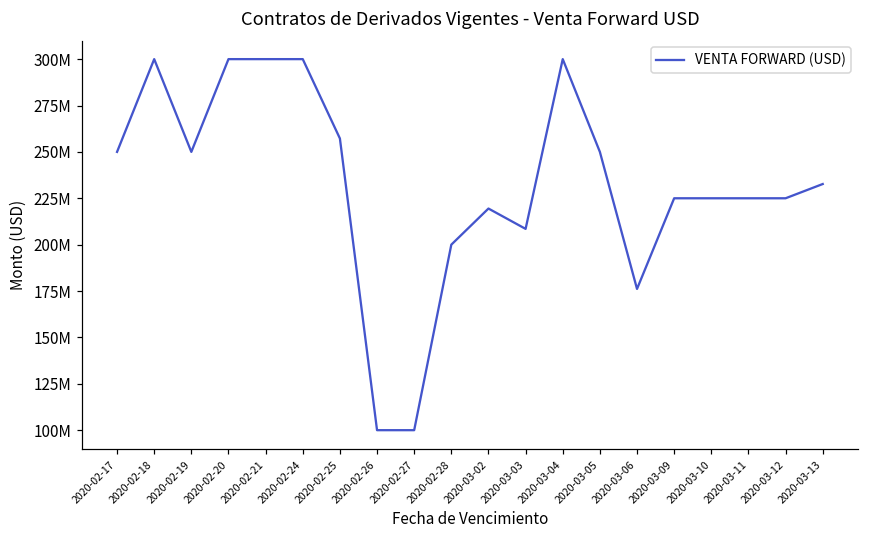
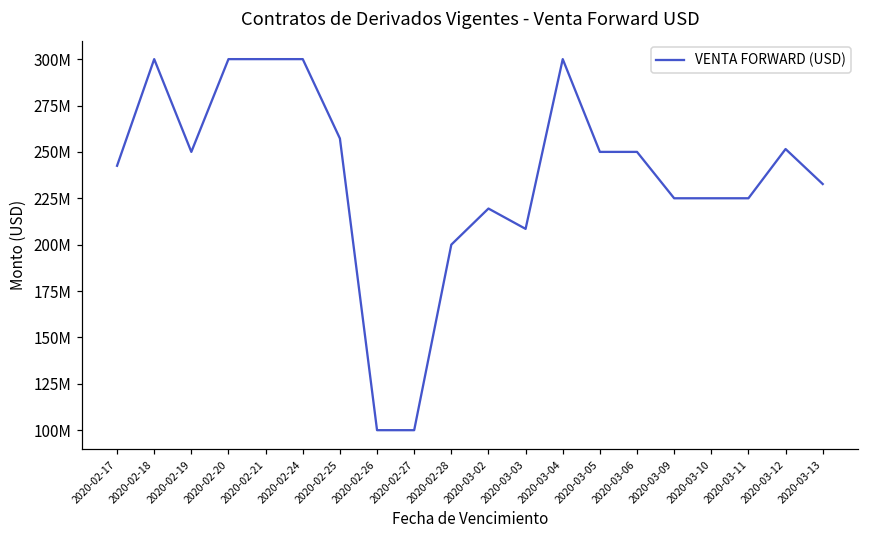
2020-02-17: 250000000 -> 243000000
2020-03-06: 176000000 -> 250000000
2020-03-12: 225000000 -> 252000000
